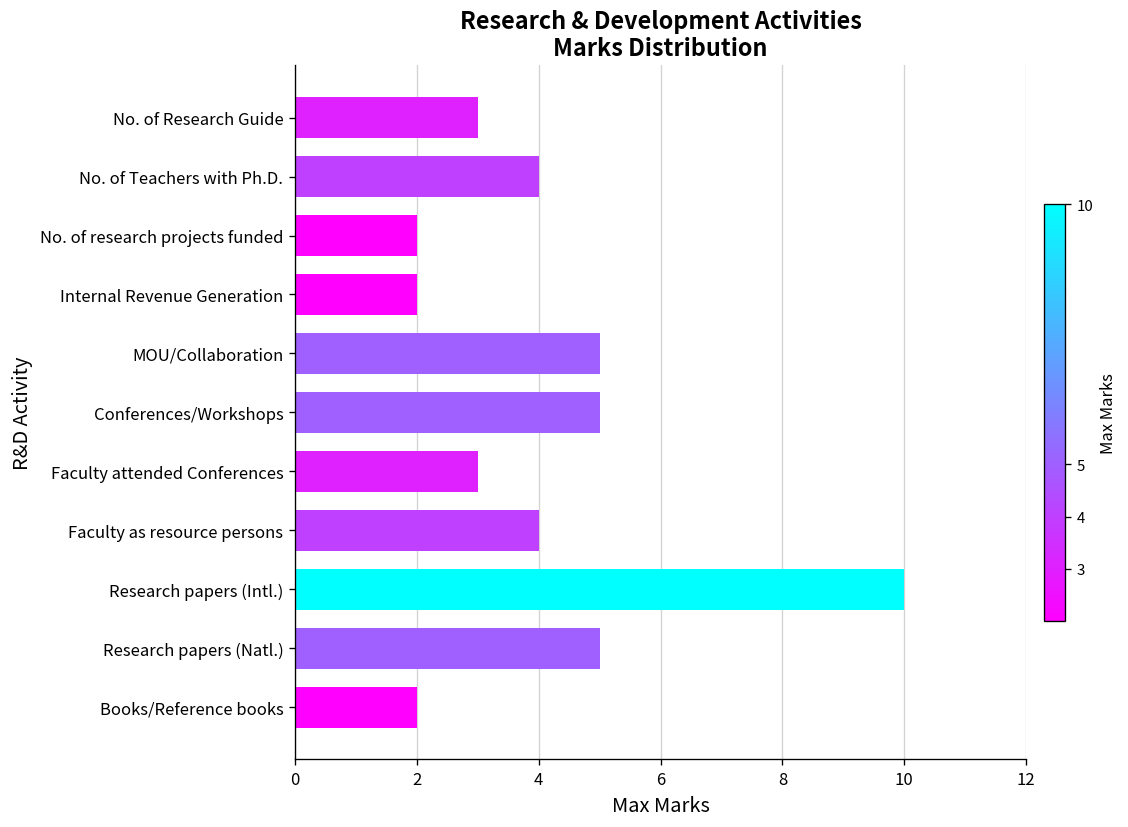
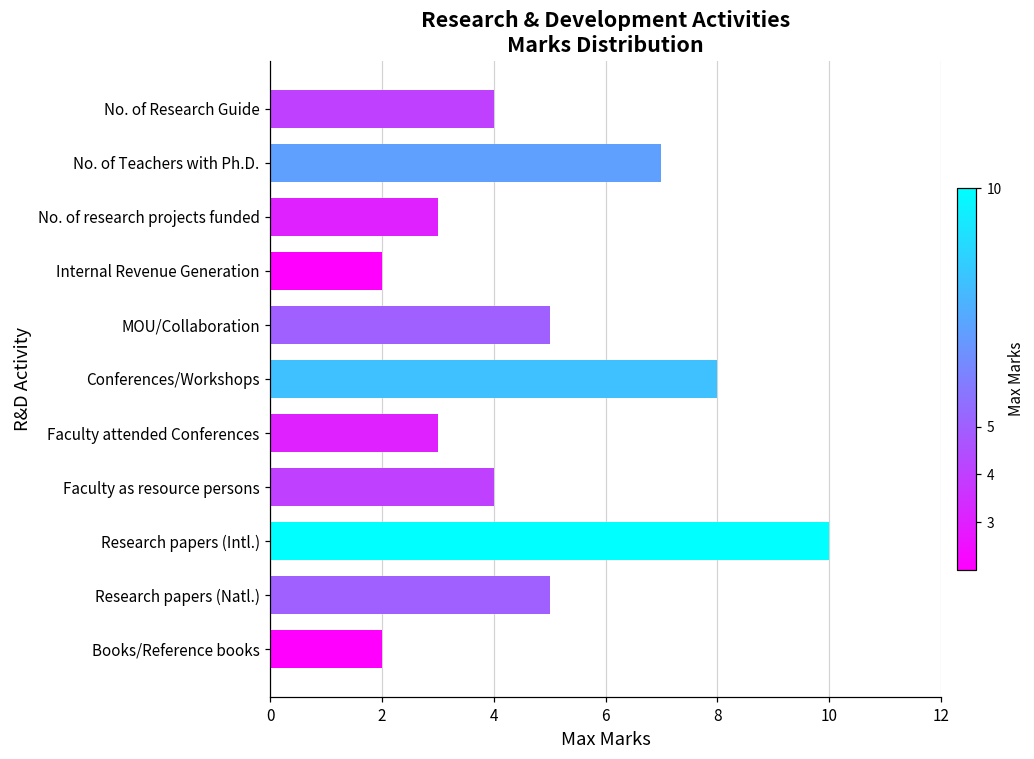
No. of Research Guide: 3 -> 4
No. of Teachers with Ph.D.: 4 -> 7
No. of research projects funded: 2 -> 3
Conferences/Workshops: 5 -> 8
